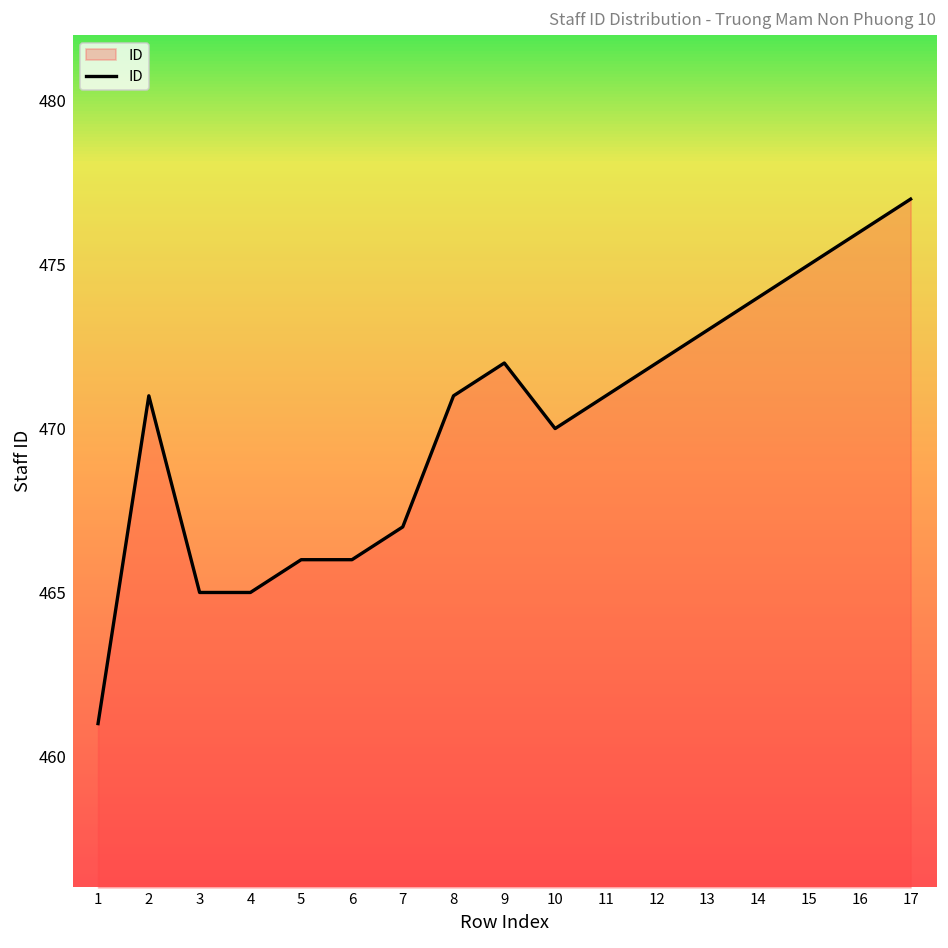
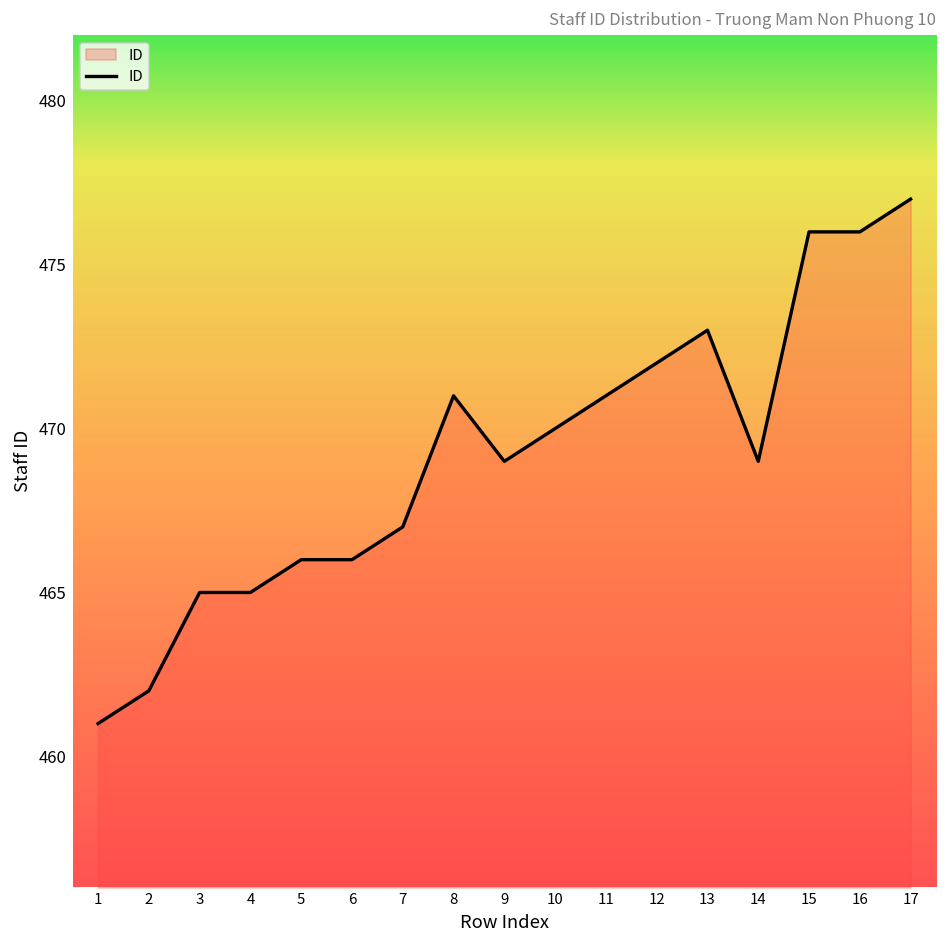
2: 471 -> 462
9: 472 -> 469
14: 474 -> 469
15: 475 -> 476
